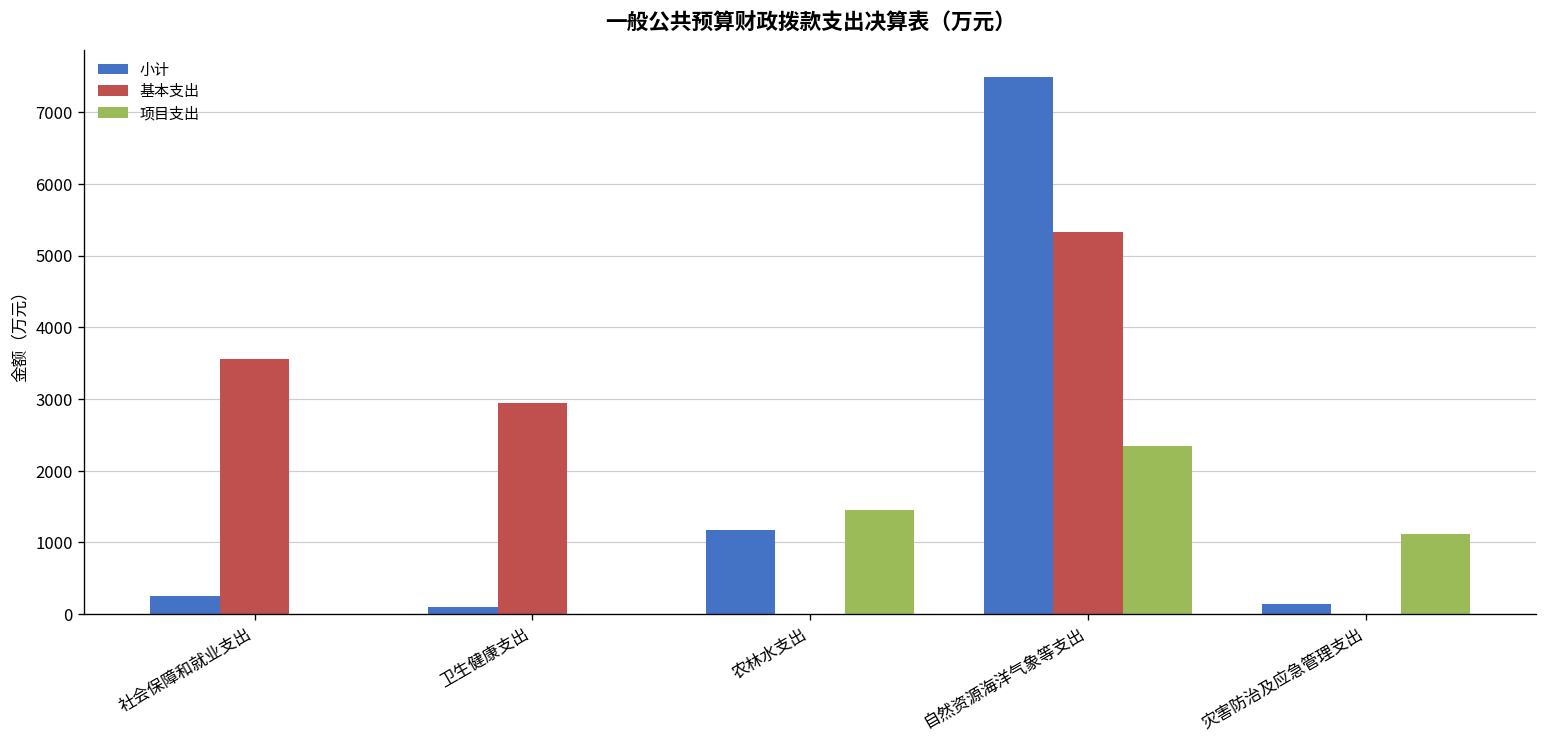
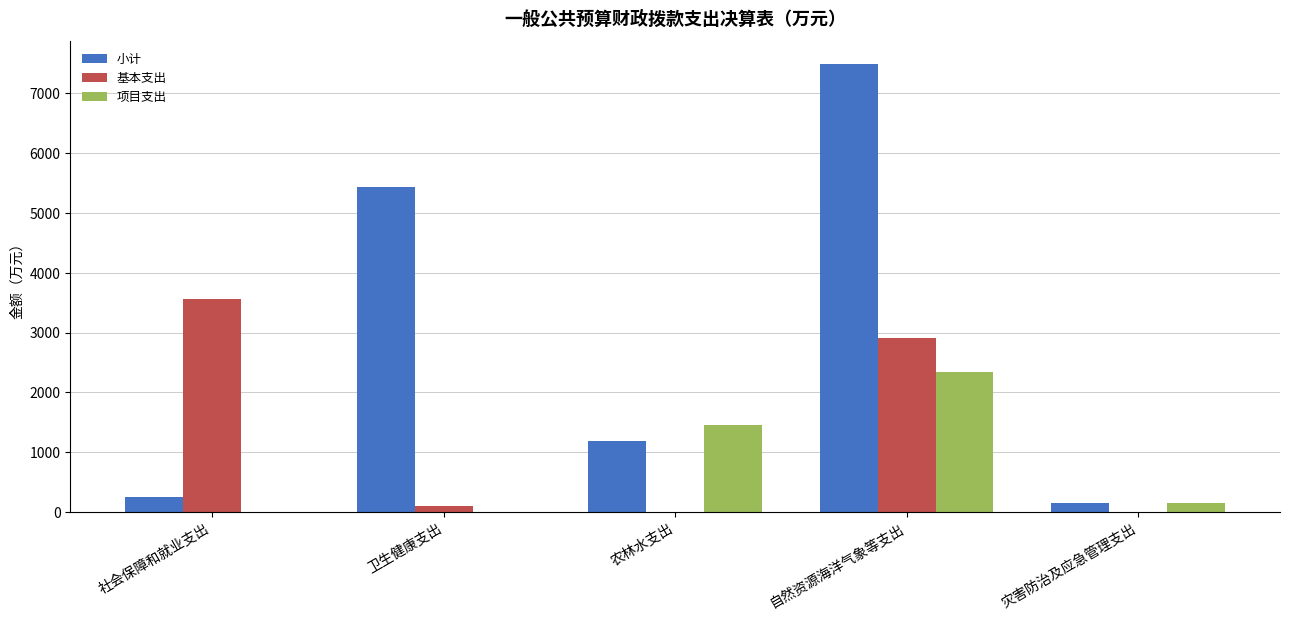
小计, 卫生健康支出: 100 -> 5400
基本支出, 卫生健康支出: 3000 -> 100
基本支出, 自然资源海洋气象等支出: 5300 -> 2900
项目支出, 灾害防治及应急管理支出: 1100 -> 100
